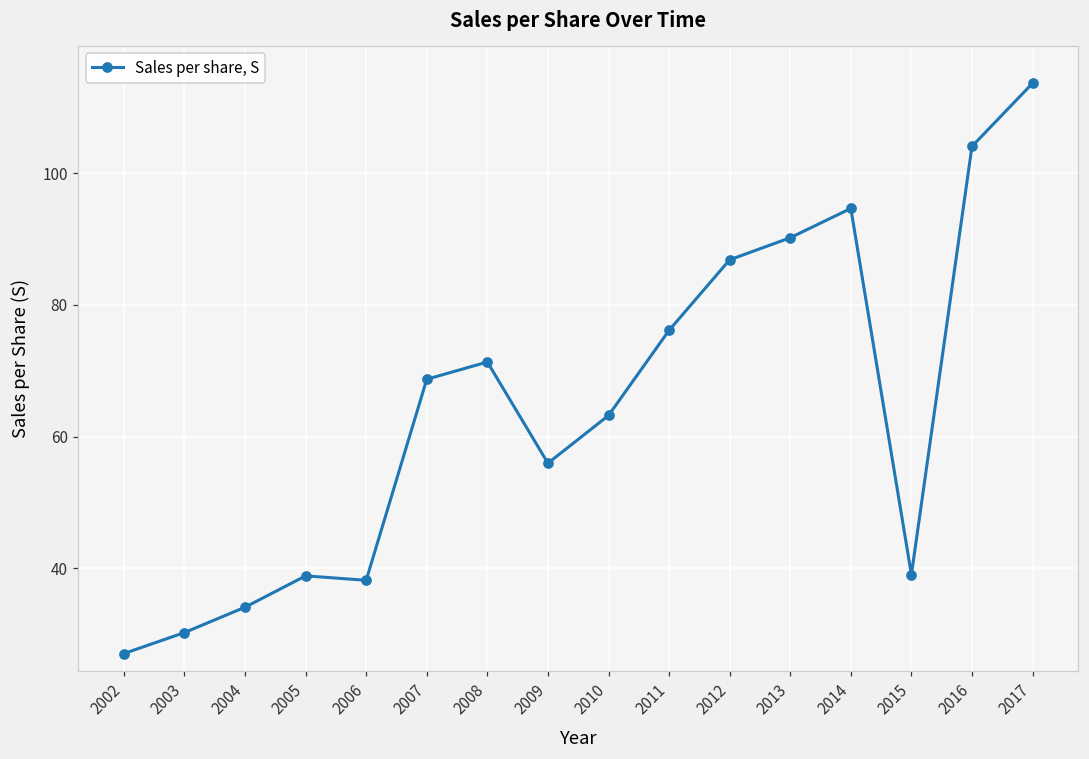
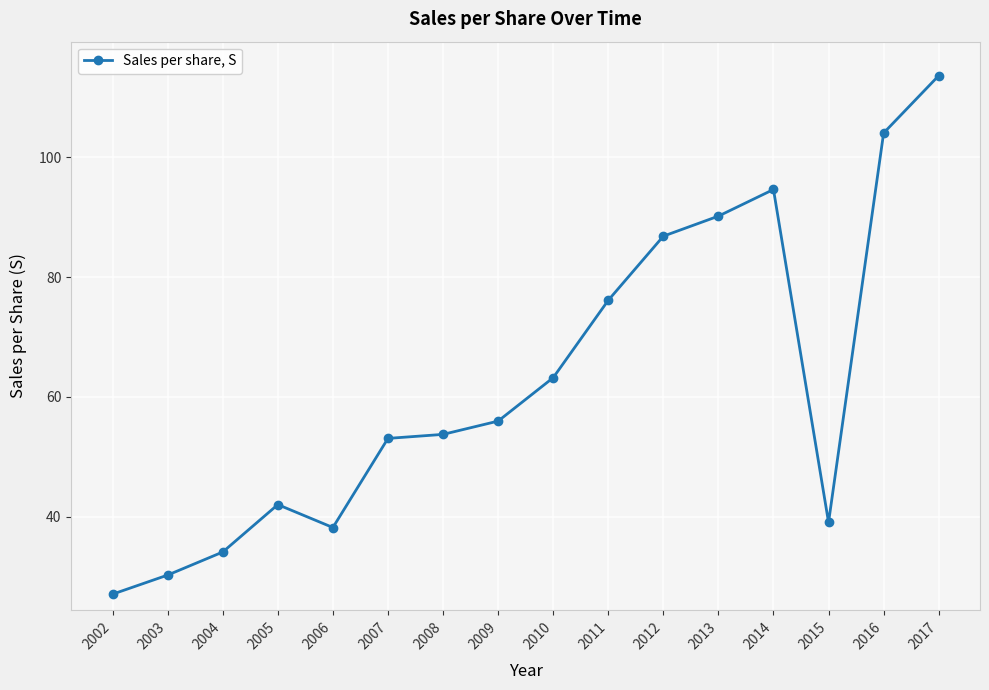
2005: 39 -> 42
2007: 69 -> 53
2008: 71 -> 54
